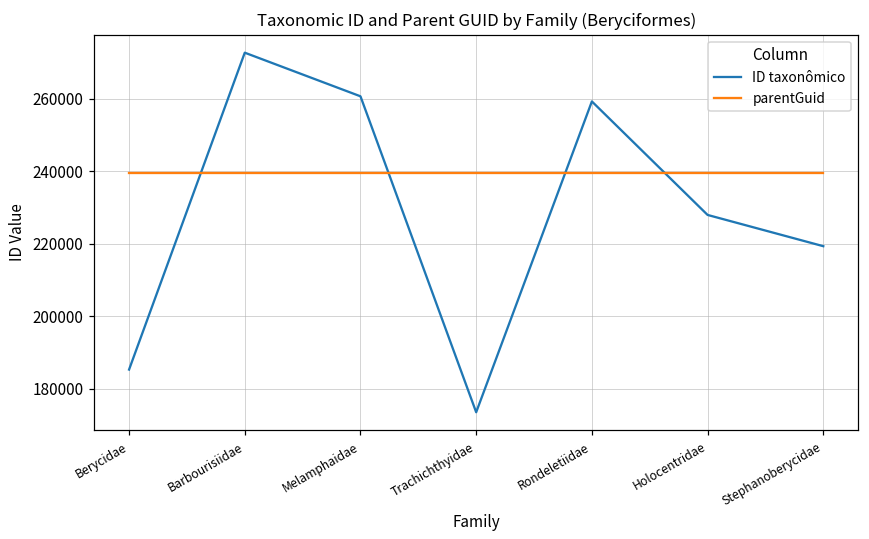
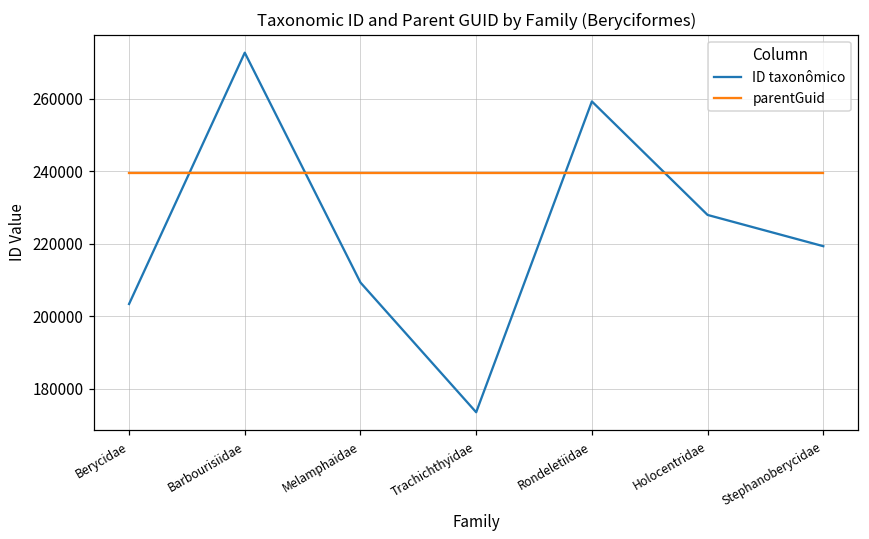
ID taxonômico, Berycidae: 185000 -> 203000
ID taxonômico, Melamphaidae: 261000 -> 209000
